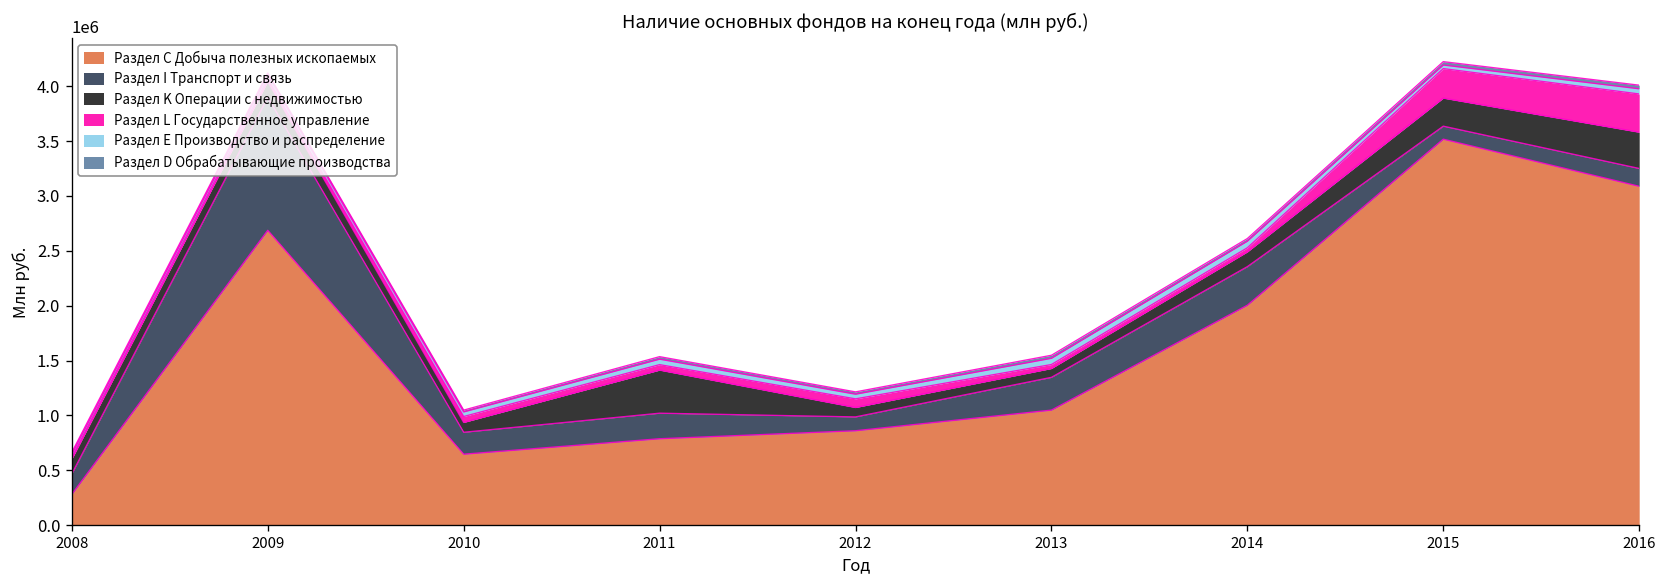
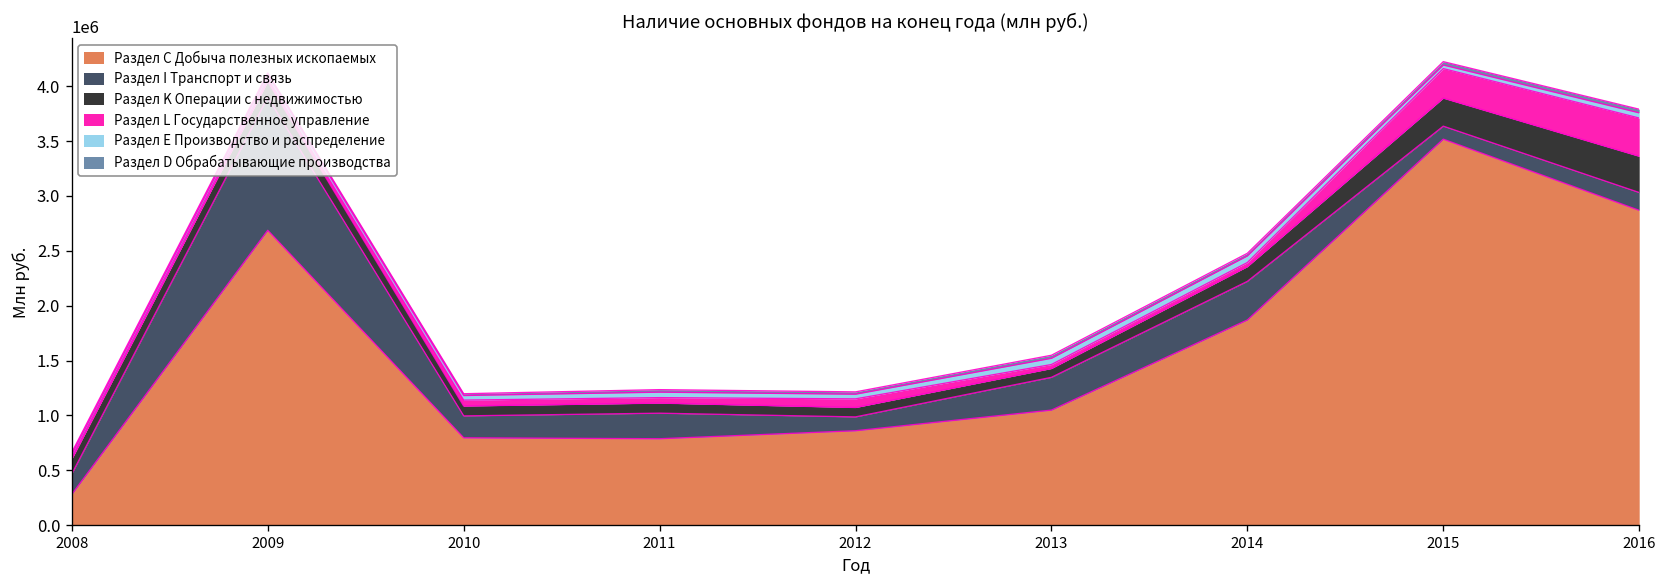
Раздел С Добыча полезных ископаемых, 2010: 600000 -> 800000
Раздел K Операции с недвижимостью, 2011: 400000 -> 100000
Раздел С Добыча полезных ископаемых, 2014: 2000000 -> 1900000
Раздел С Добыча полезных ископаемых, 2016: 3100000 -> 2900000
